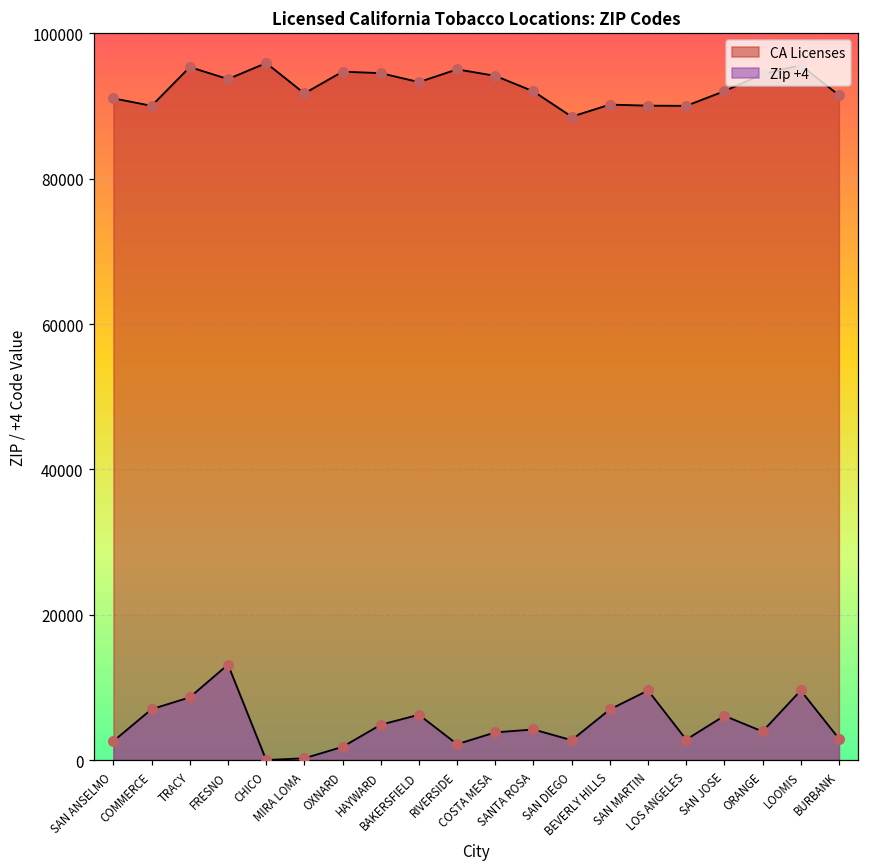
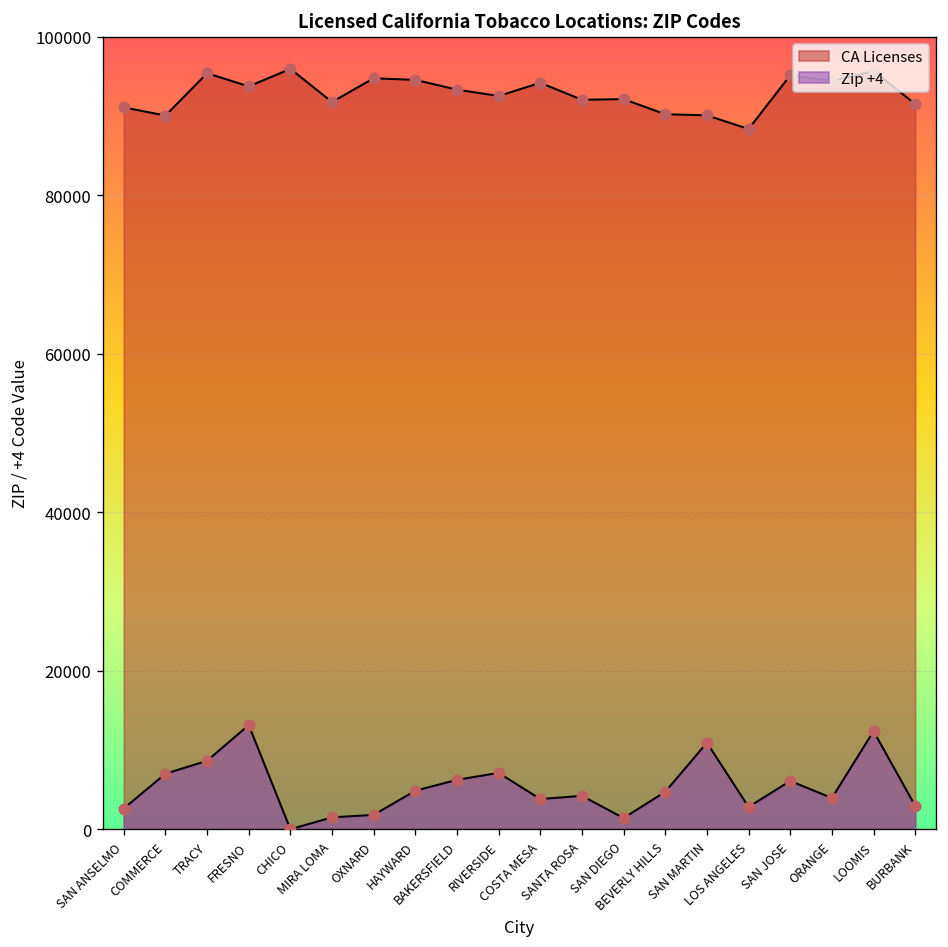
Zip +4, MIRA LOMA: 0 -> 1000
CA Licenses, RIVERSIDE: 95000 -> 93000
Zip +4, RIVERSIDE: 2000 -> 7000
CA Licenses, SAN DIEGO: 89000 -> 92000
Zip +4, SAN DIEGO: 3000 -> 1000
Zip +4, BEVERLY HILLS: 7000 -> 5000
Zip +4, SAN MARTIN: 10000 -> 11000
CA Licenses, LOS ANGELES: 90000 -> 88000
CA Licenses, SAN JOSE: 92000 -> 95000
Zip +4, LOOMIS: 10000 -> 12000
